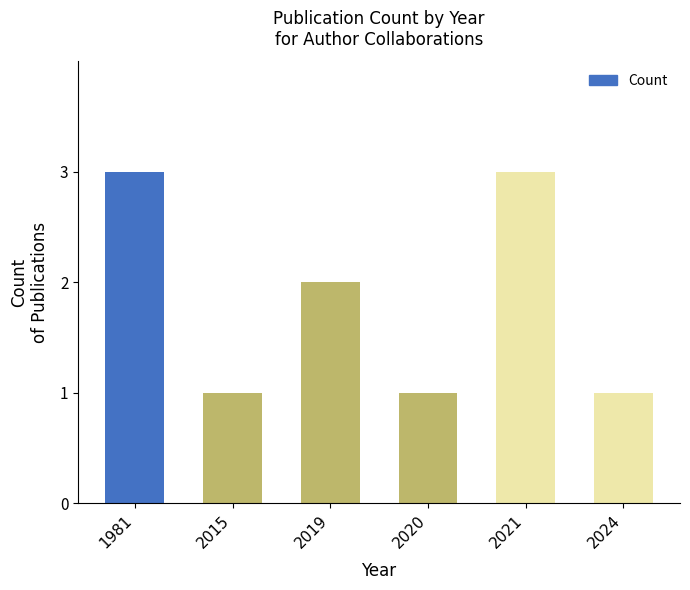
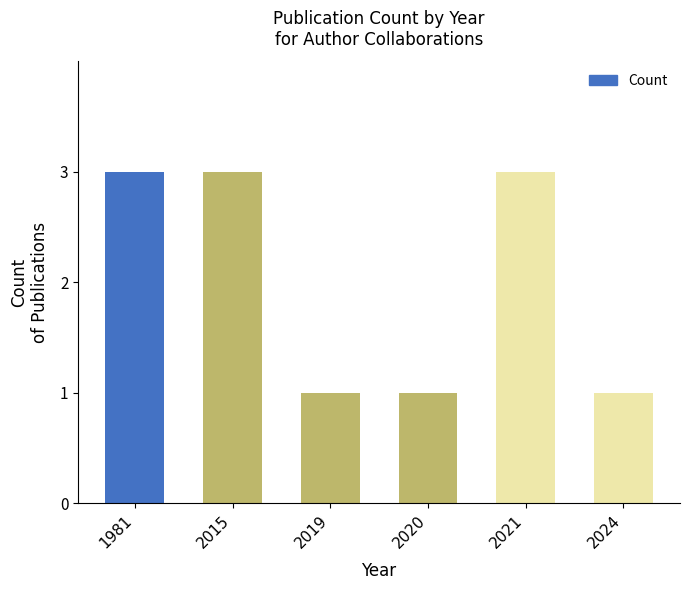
2015: 1 -> 3
2019: 2 -> 1
